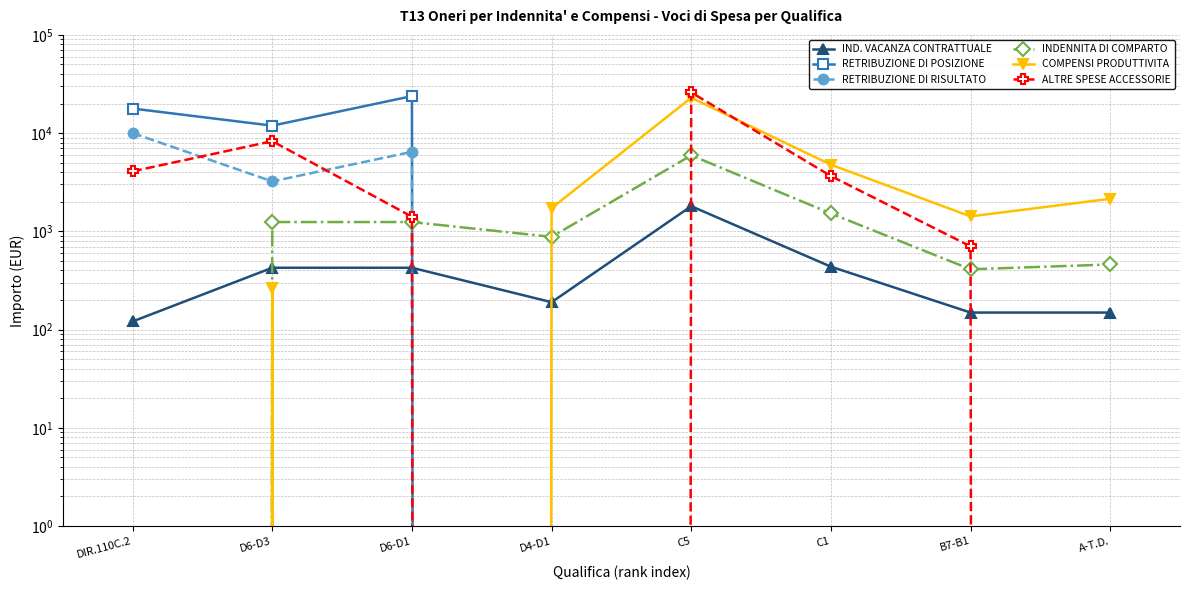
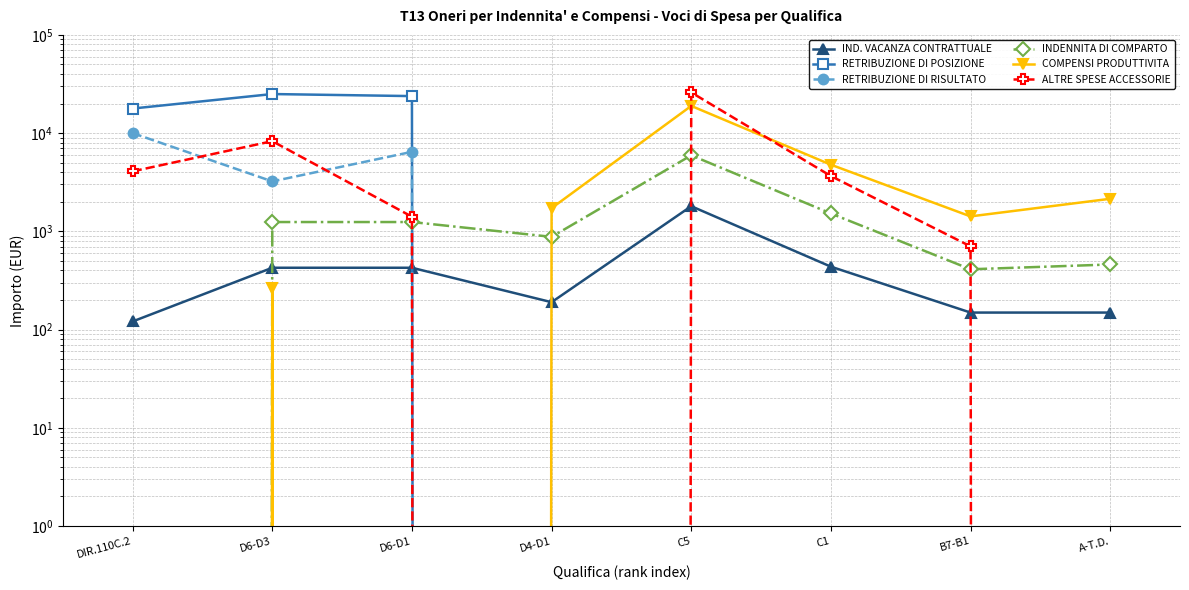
RETRIBUZIONE DI POSIZIONE, D6-D3: 12000 -> 25000
COMPENSI PRODUTTIVITA, C5: 23000 -> 19000
